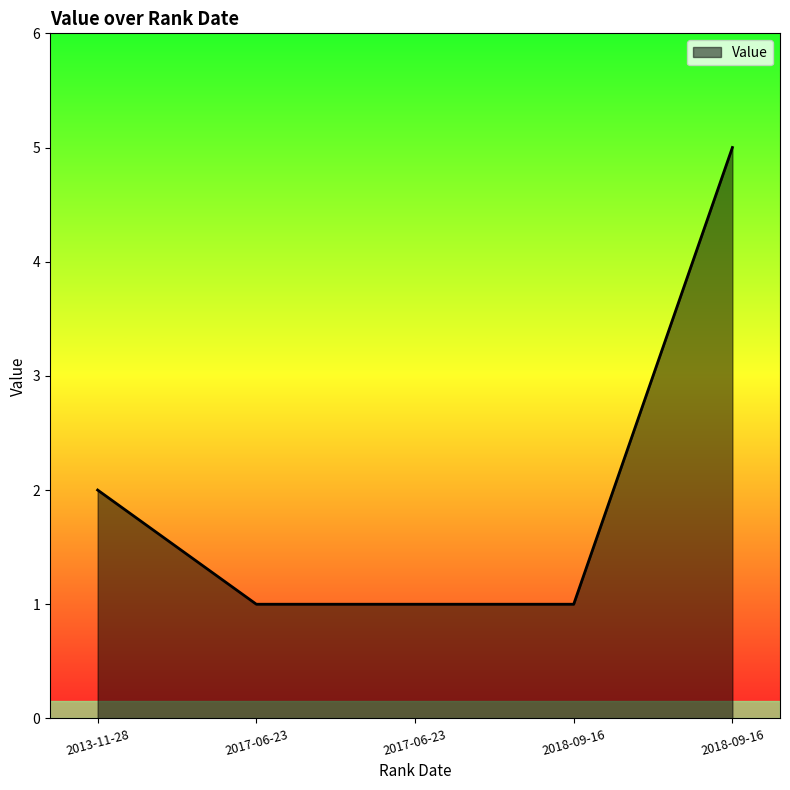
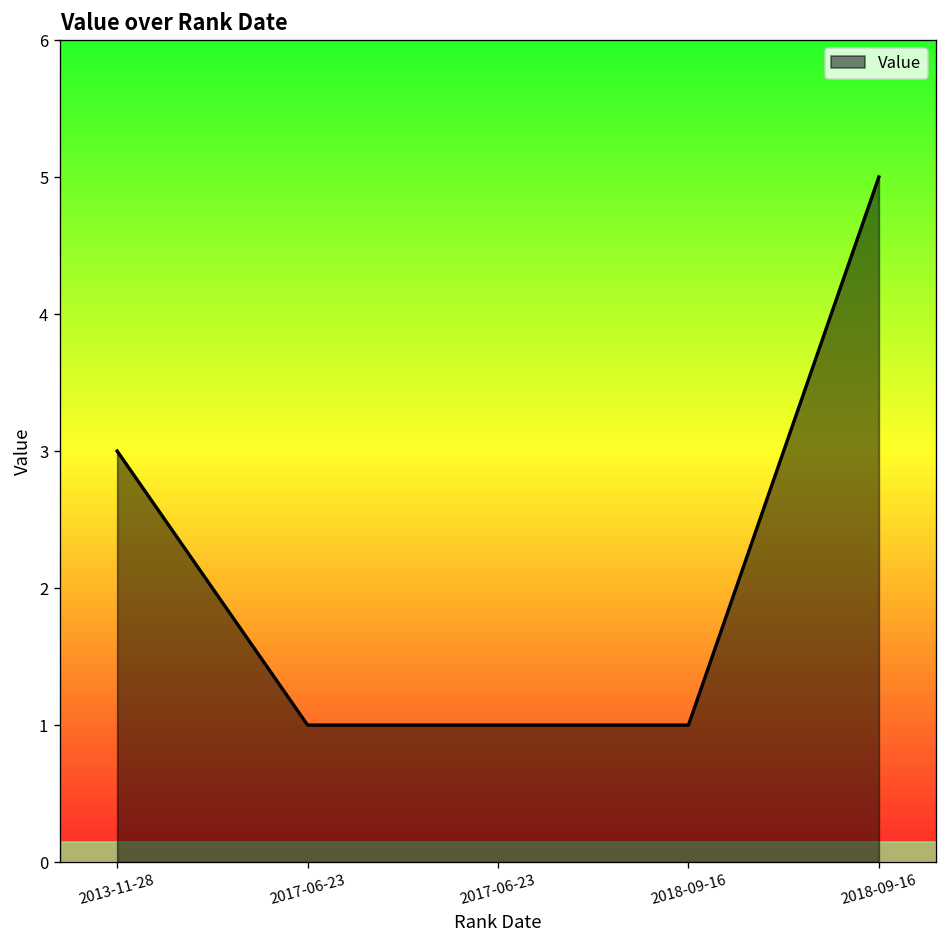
2013-11-28: 2 -> 3
